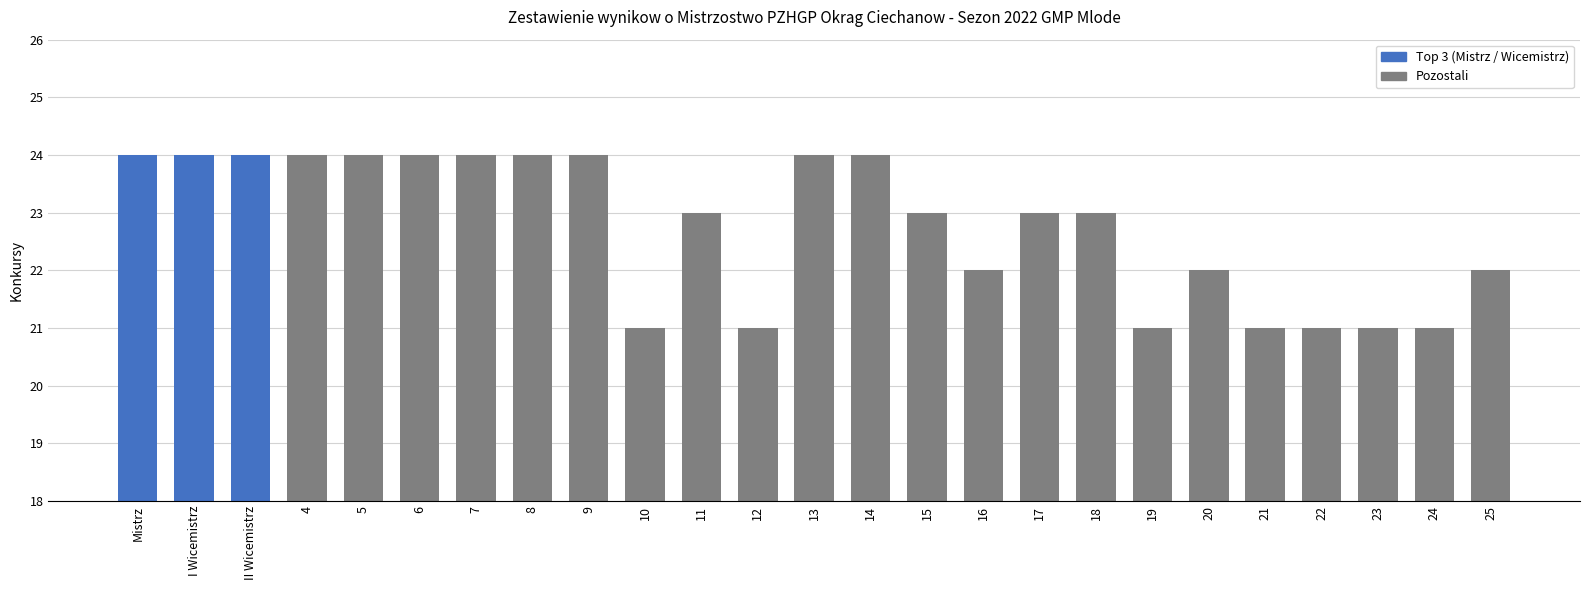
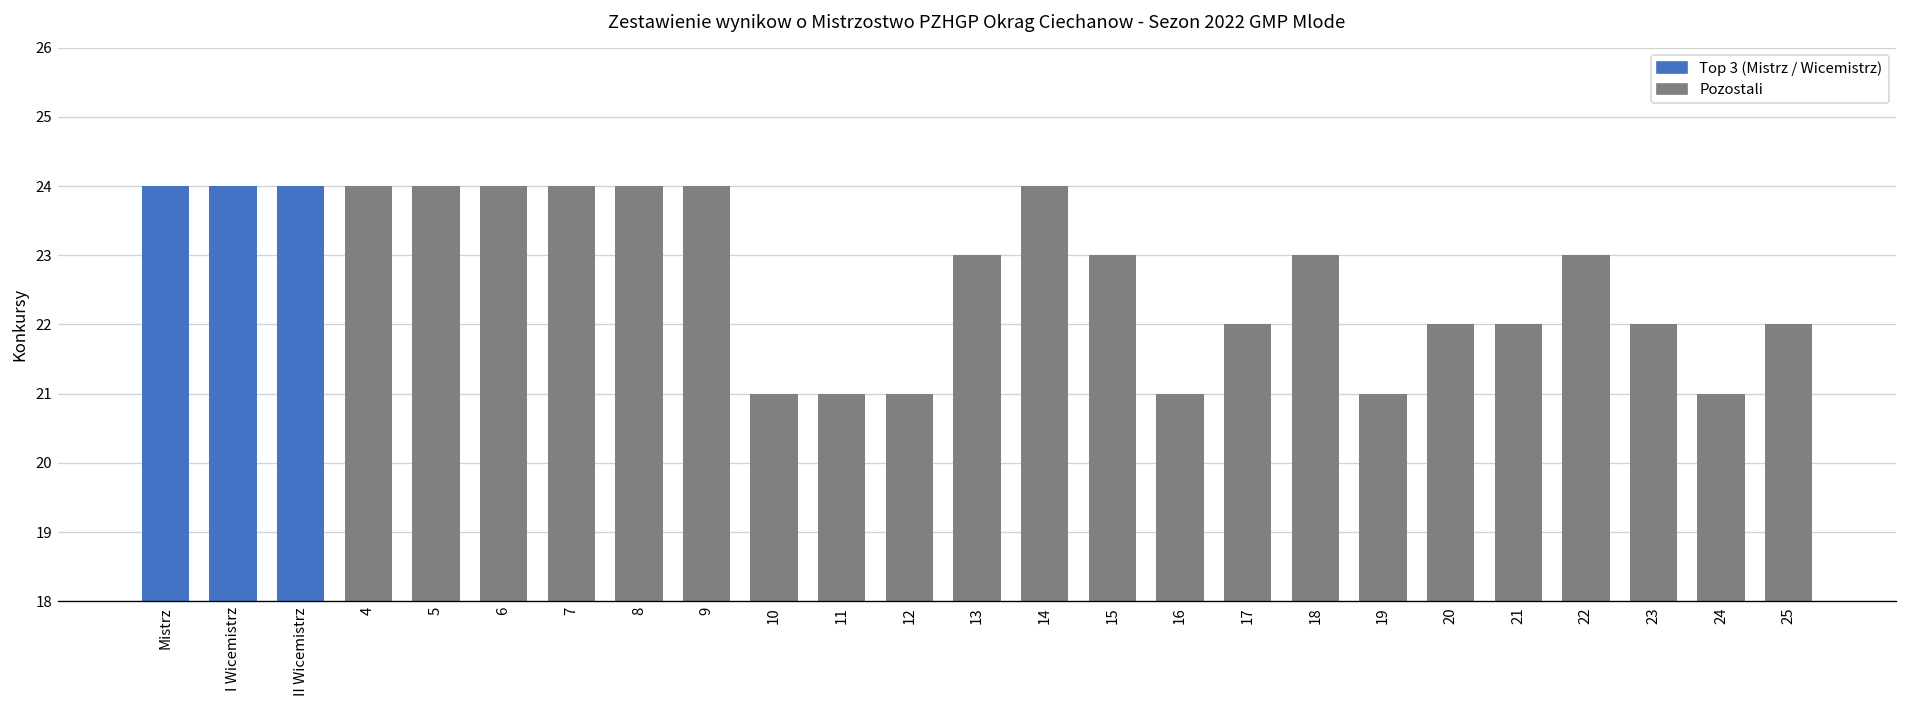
11: 23 -> 21
13: 24 -> 23
16: 22 -> 21
17: 23 -> 22
21: 21 -> 22
22: 21 -> 23
23: 21 -> 22
